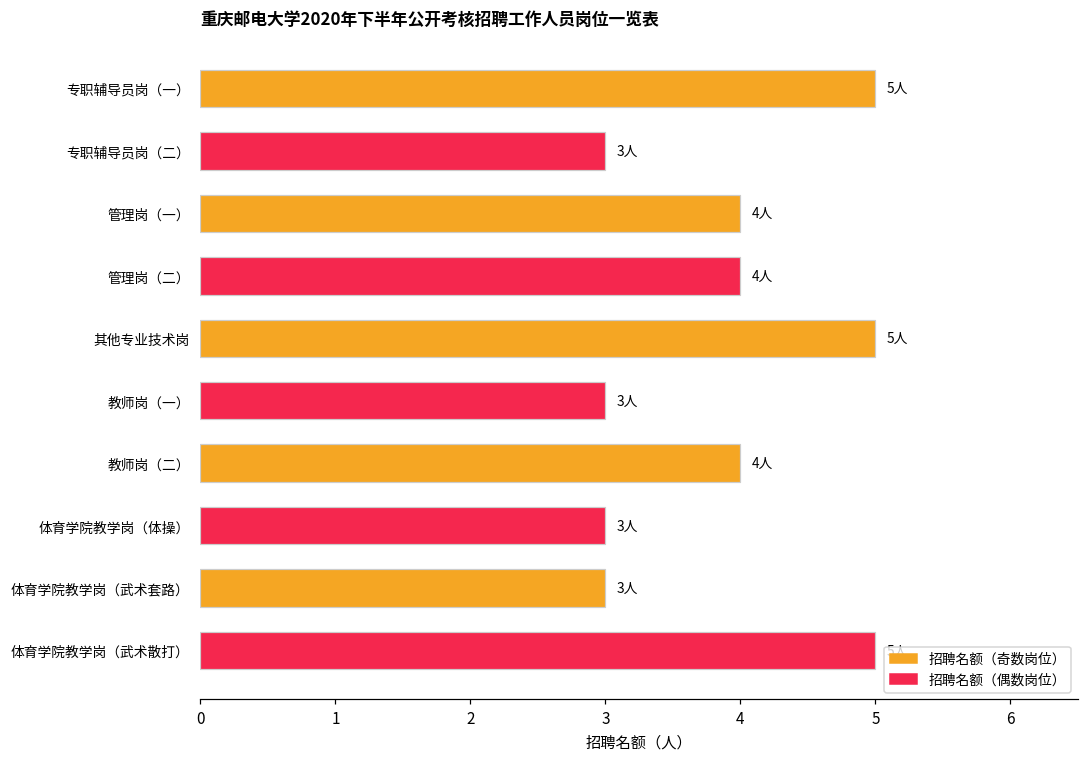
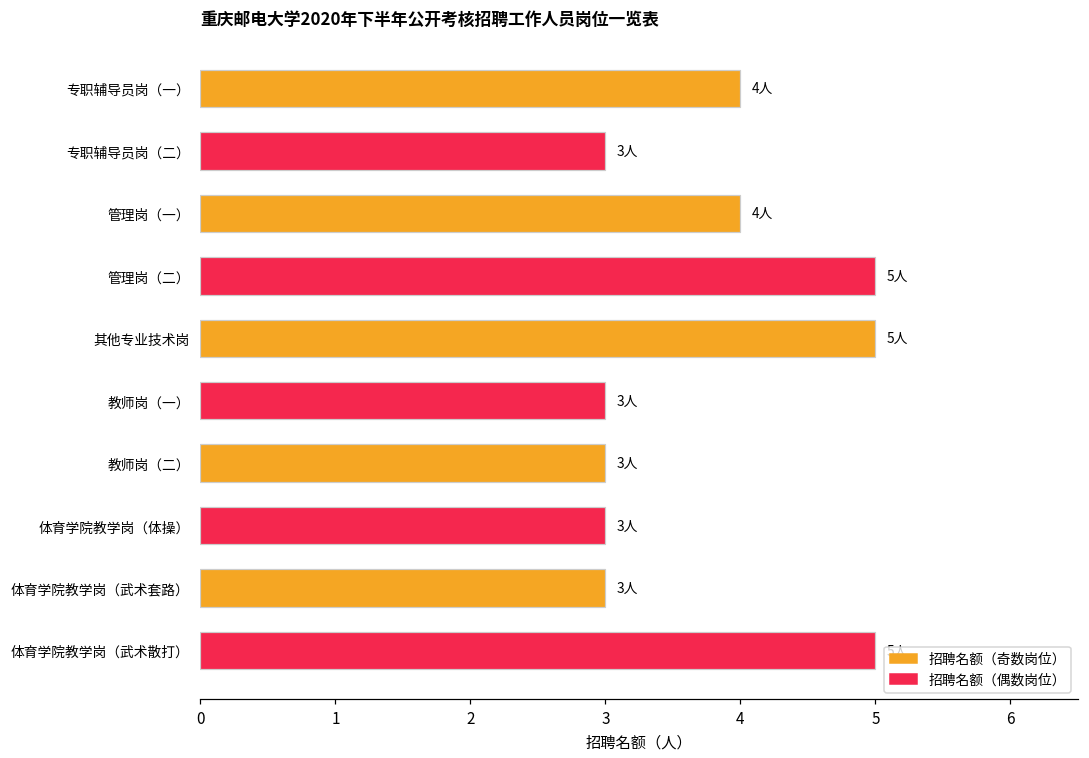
专职辅导员岗（一）: 5人 -> 4人
管理岗（二）: 4人 -> 5人
教师岗（二）: 4人 -> 3人
